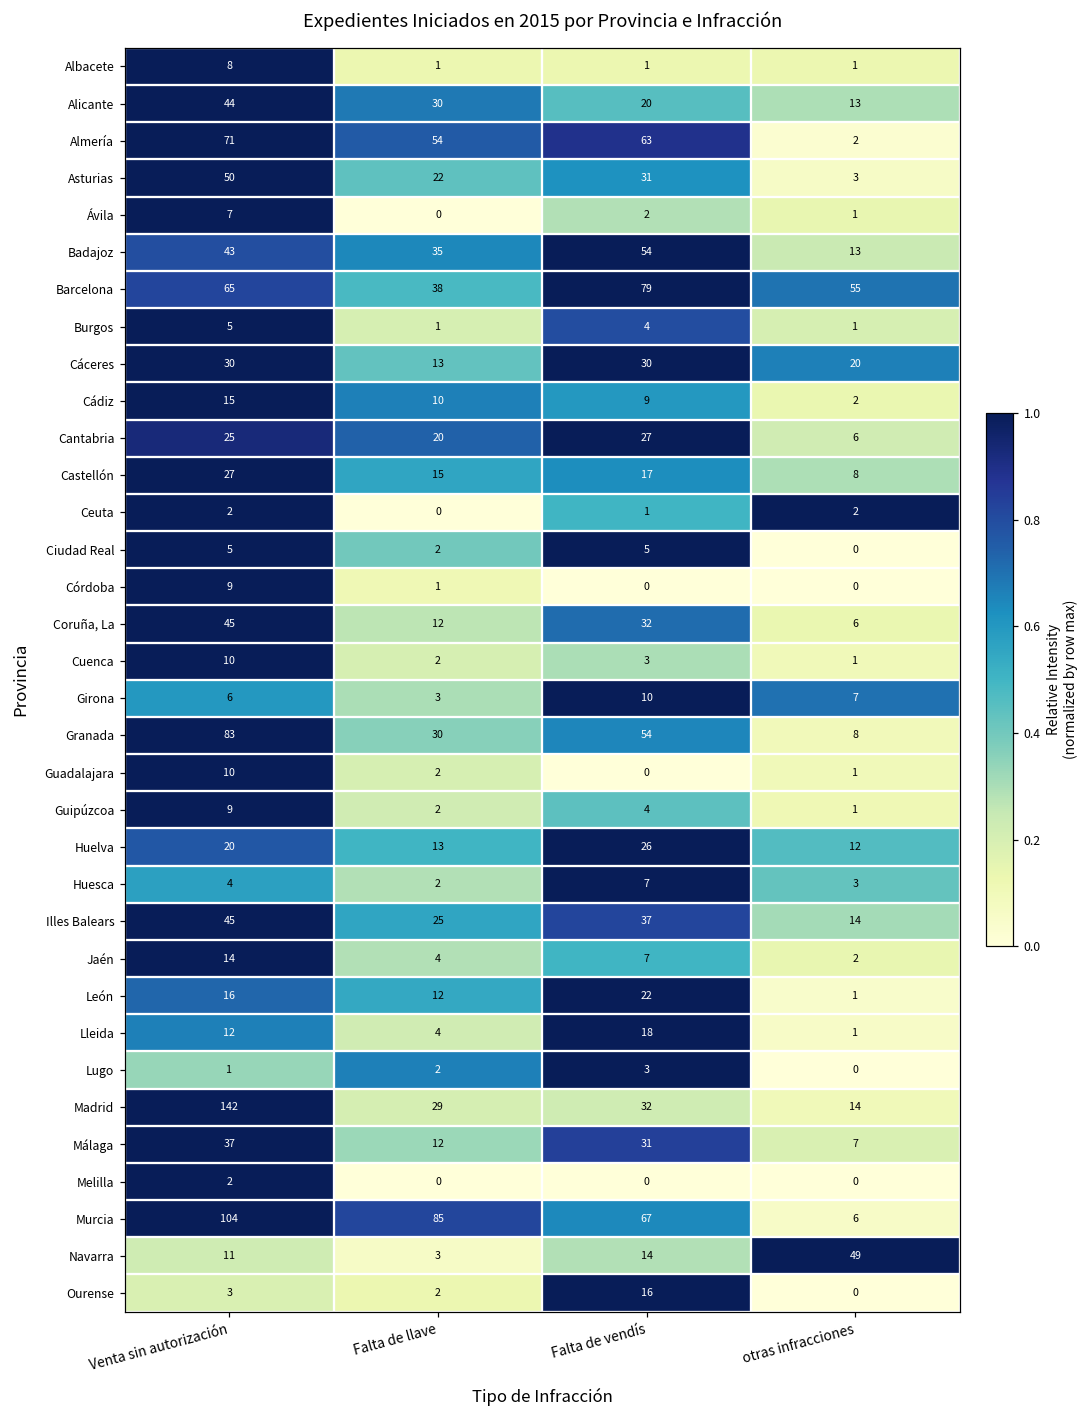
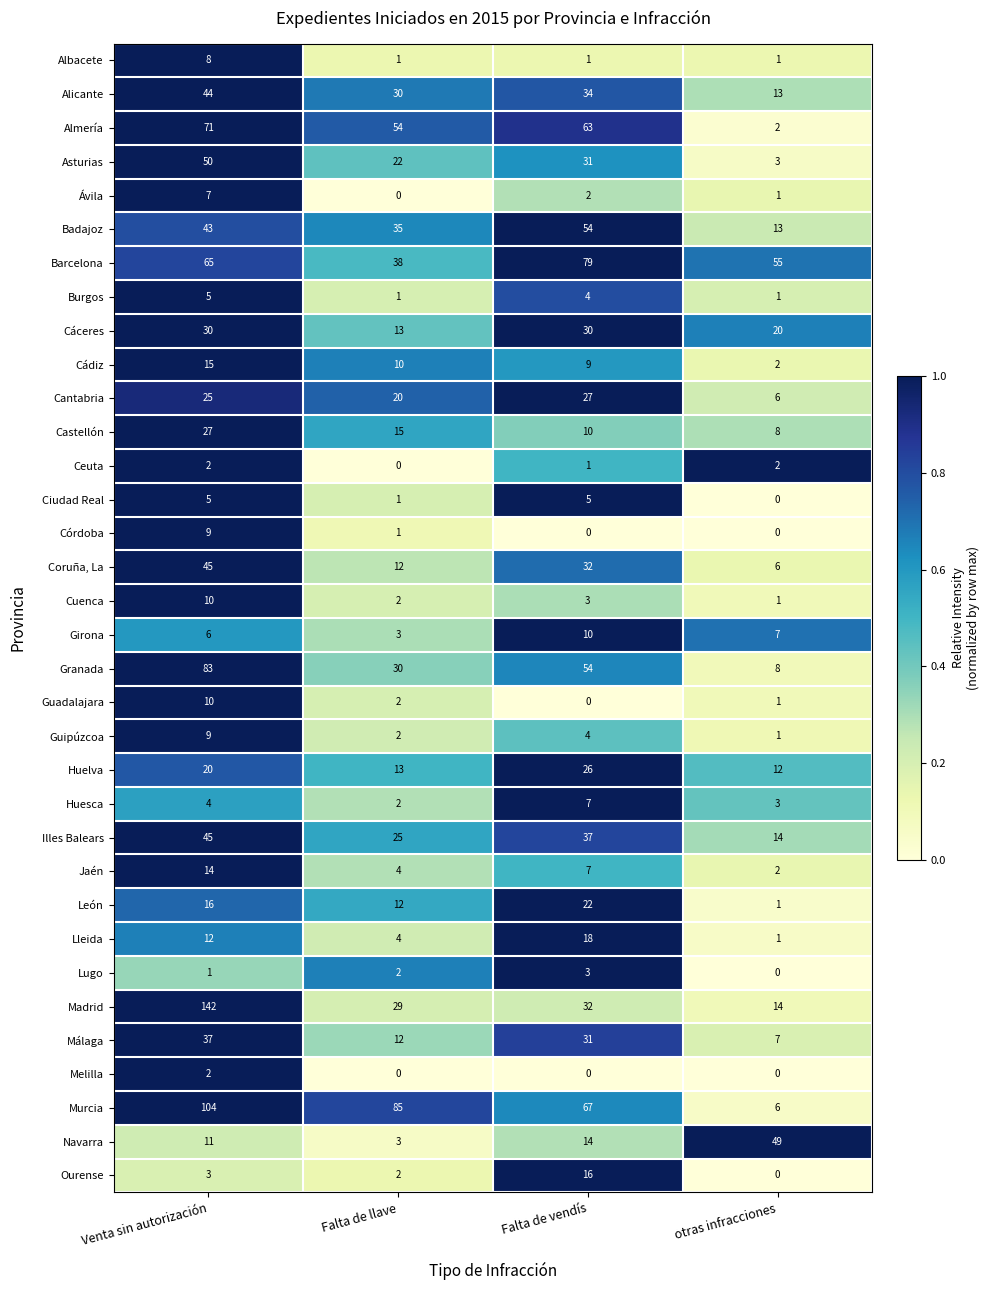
Alicante, Falta de vendís: 20 -> 34
Castellón, Falta de vendís: 17 -> 10
Ciudad Real, Falta de llave: 2 -> 1
